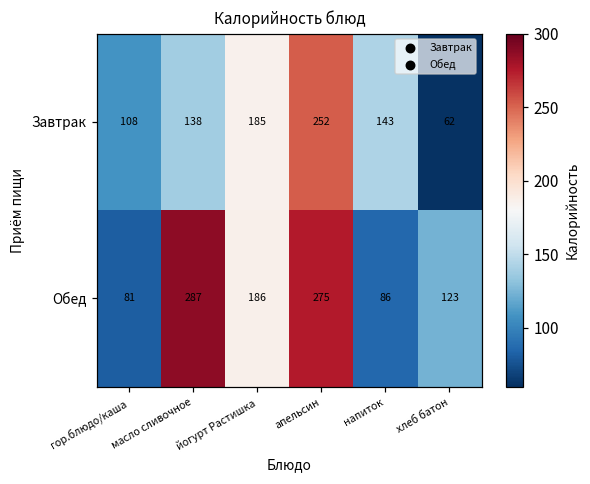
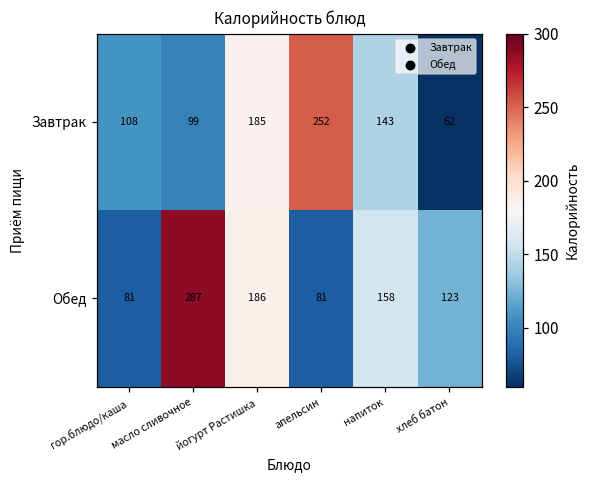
Завтрак, масло сливочное: 138 -> 99
Обед, апельсин: 275 -> 81
Обед, напиток: 86 -> 158
